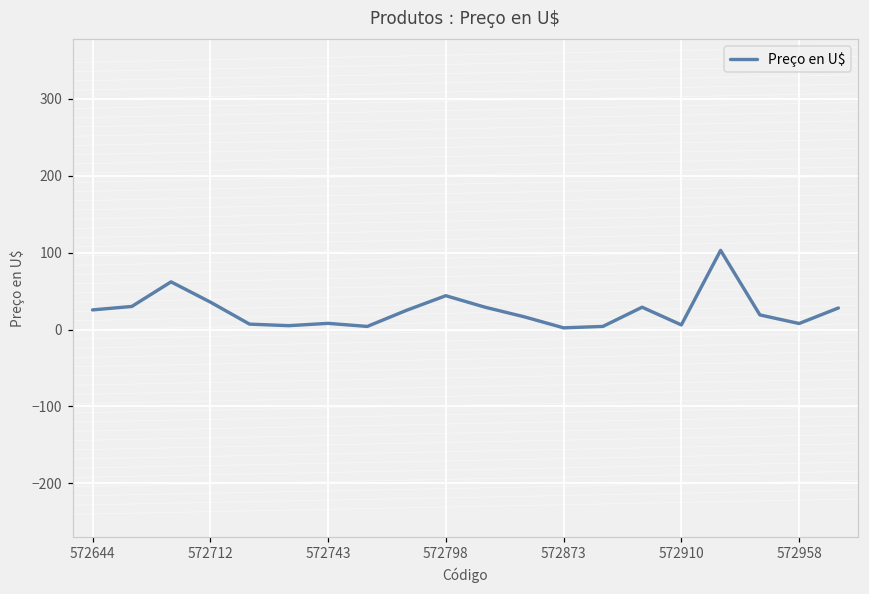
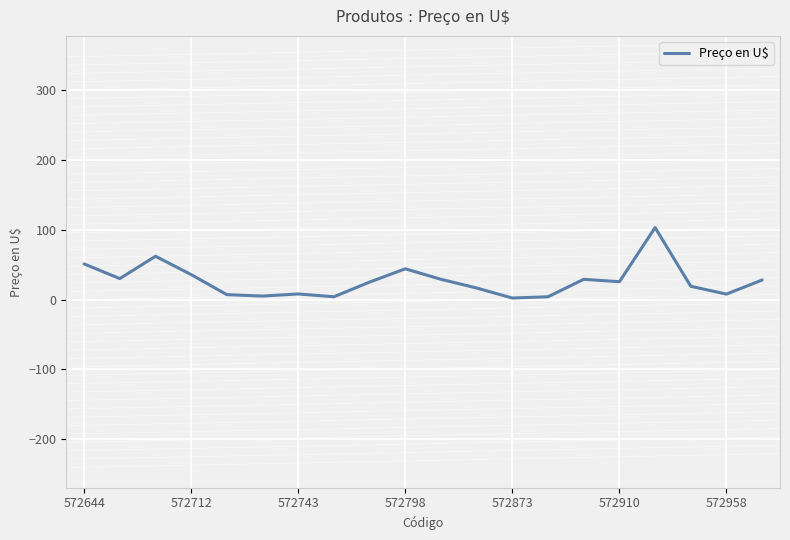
572644: 30 -> 50
572910: 10 -> 30
